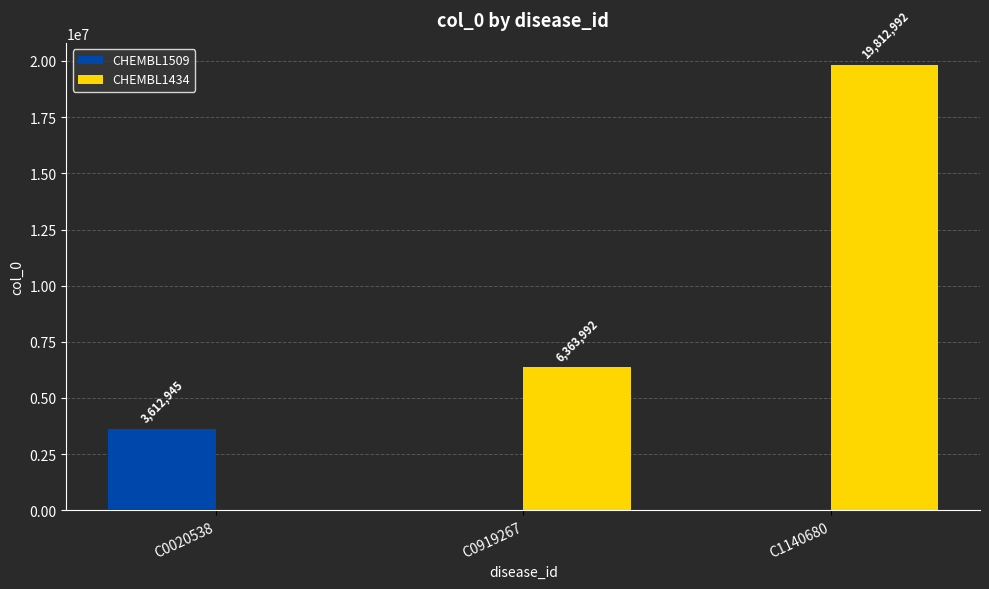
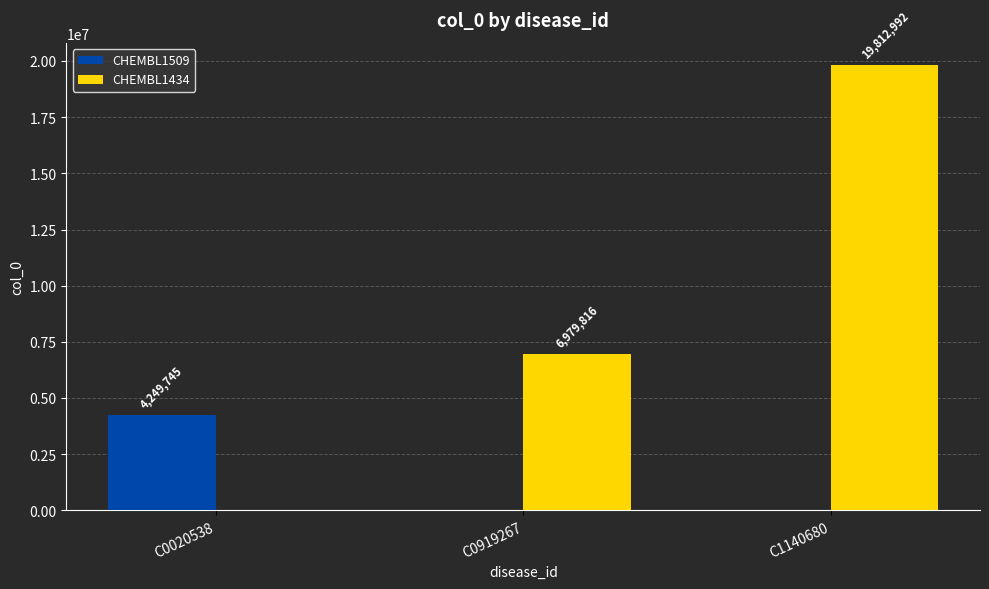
CHEMBL1509, C0020538: 3,612,945 -> 4,249,745
CHEMBL1434, C0919267: 6,363,992 -> 6,979,816
